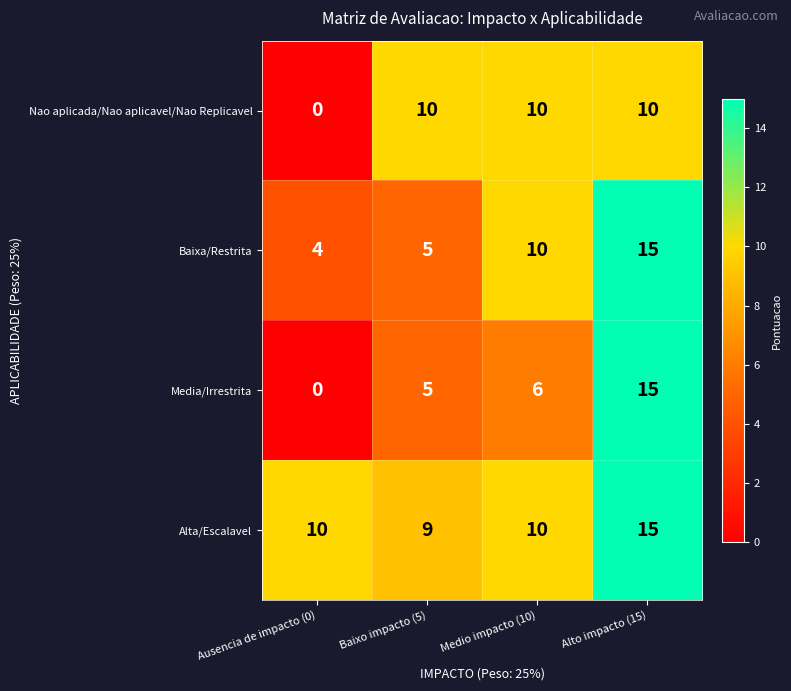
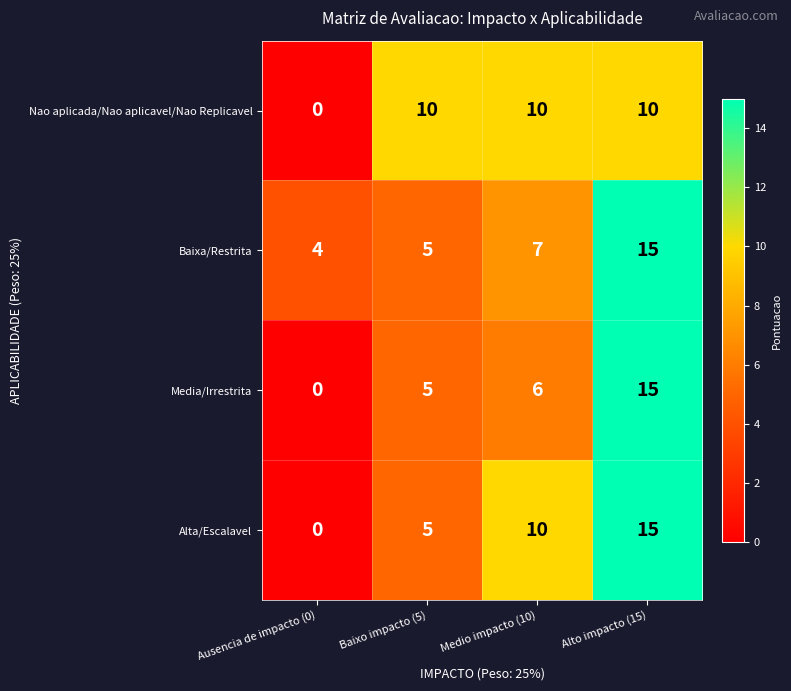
Baixa/Restrita, Medio impacto (10): 10 -> 7
Alta/Escalavel, Ausencia de impacto (0): 10 -> 0
Alta/Escalavel, Baixo impacto (5): 9 -> 5
